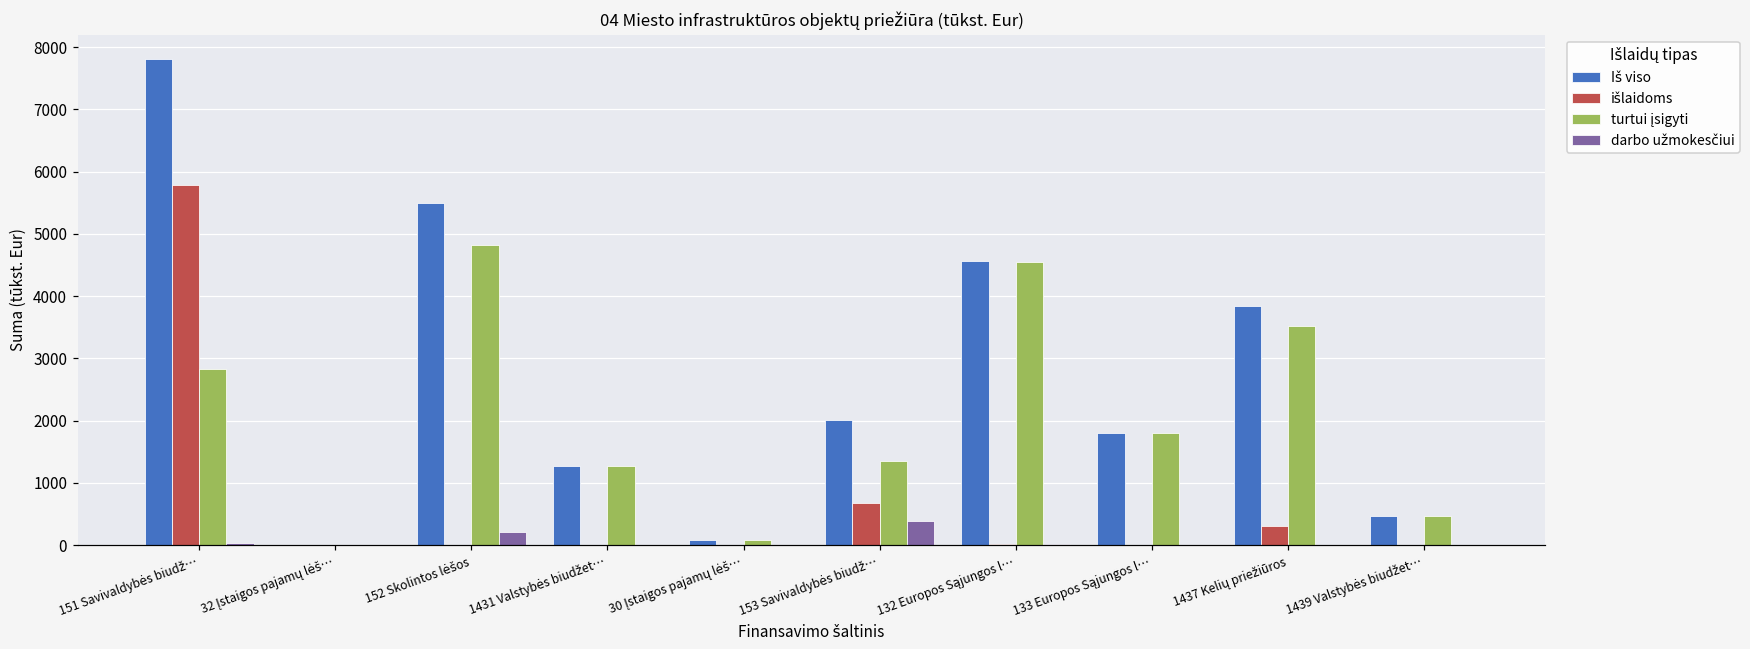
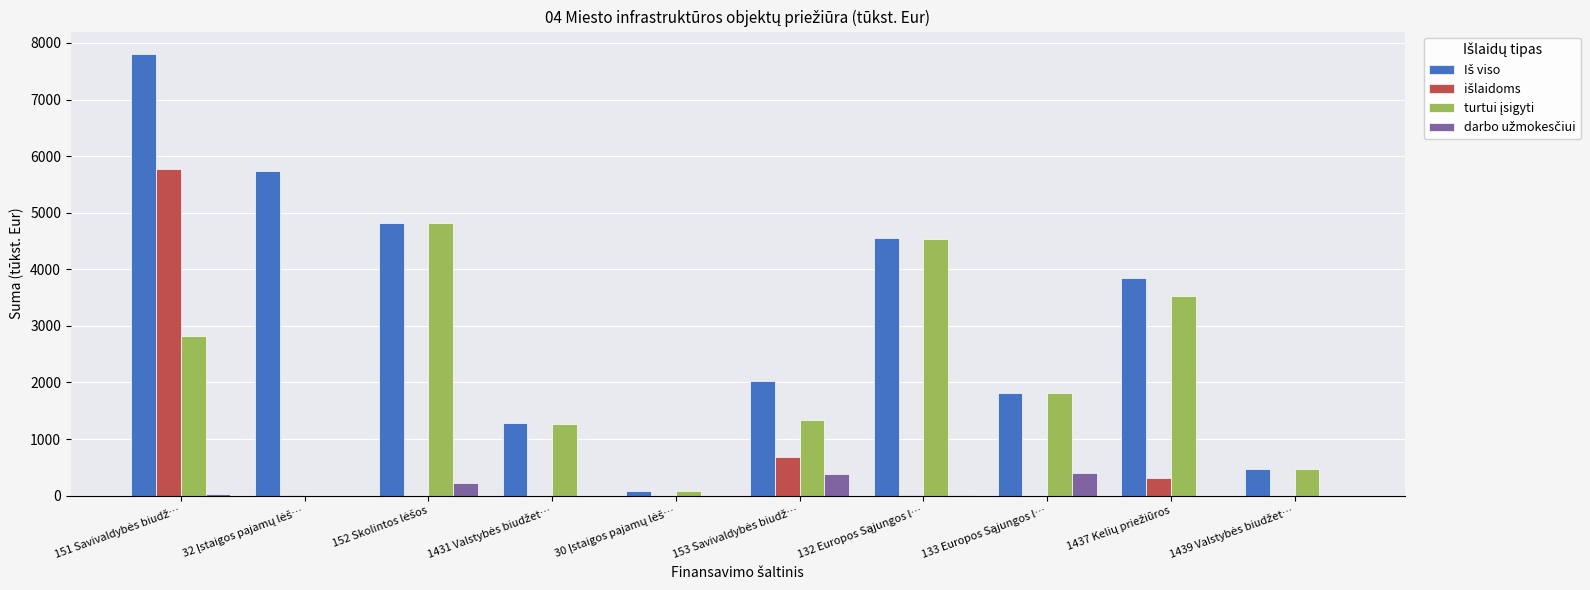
Iš viso, 32 Įstaigos pajamų lėš…: 0 -> 5700
Iš viso, 152 Skolintos lėšos: 5500 -> 4800
darbo užmokesčiui, 133 Europos Sąjungos l…: 0 -> 400
